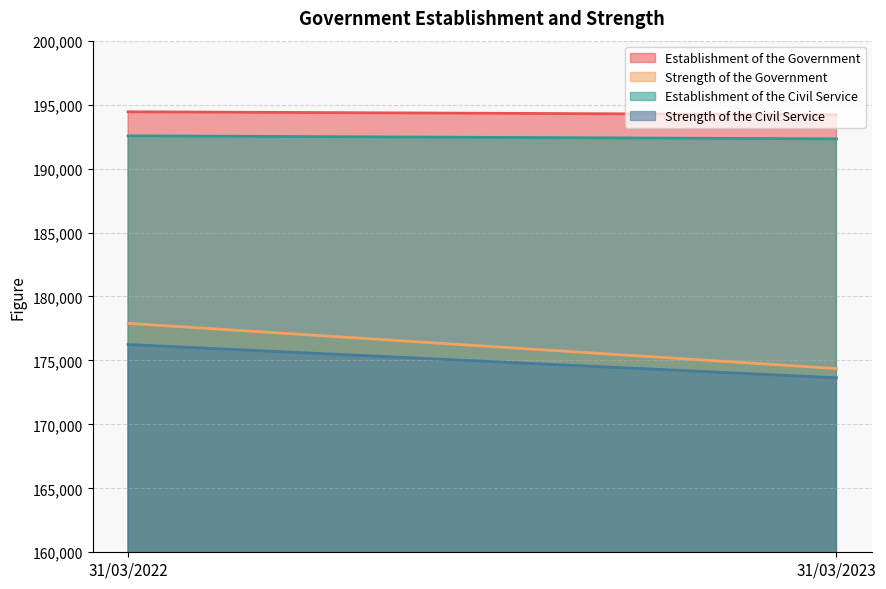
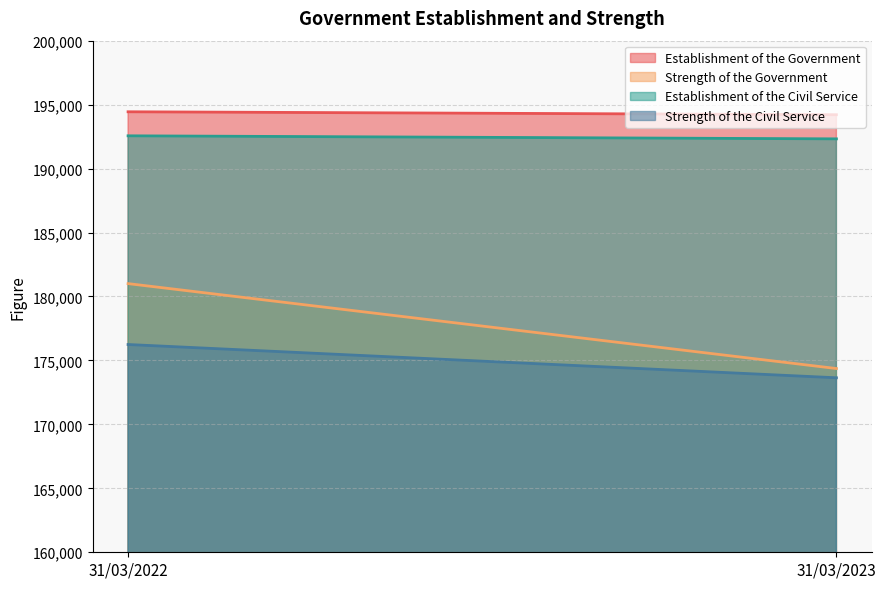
Strength of the Government, 31/03/2022: 177,900 -> 181,000
